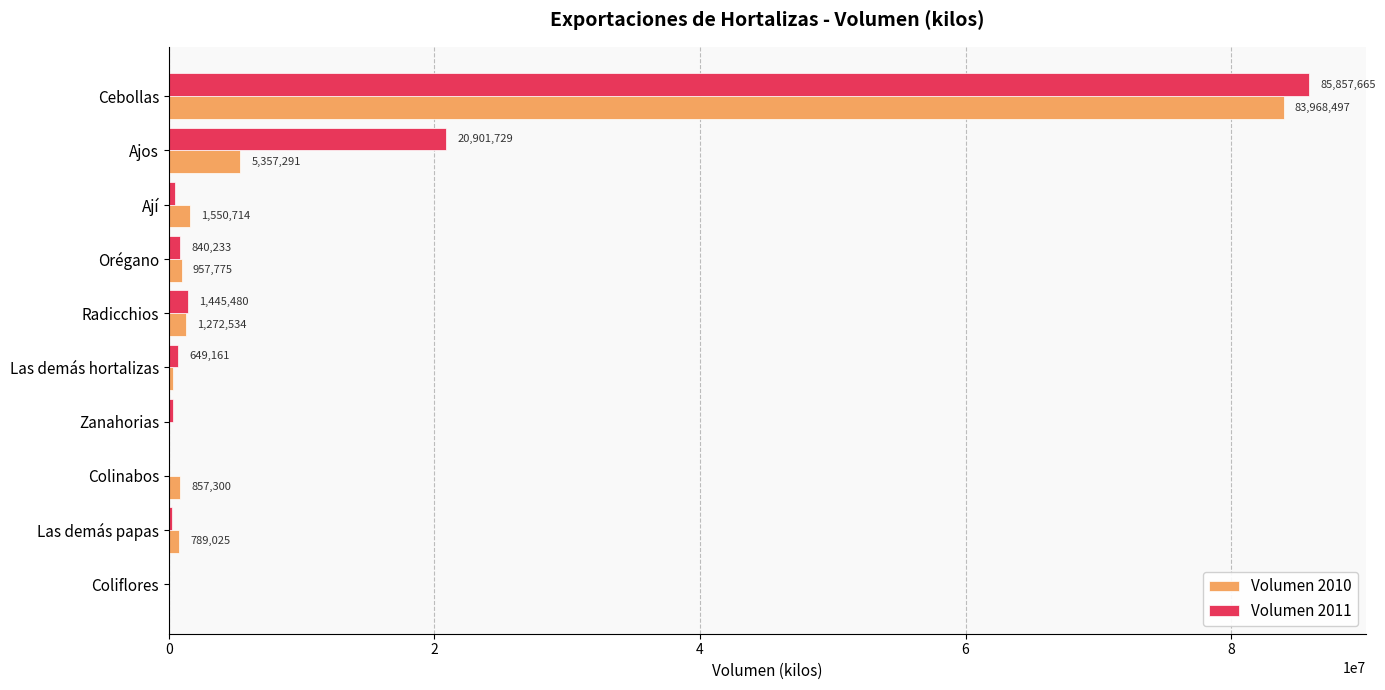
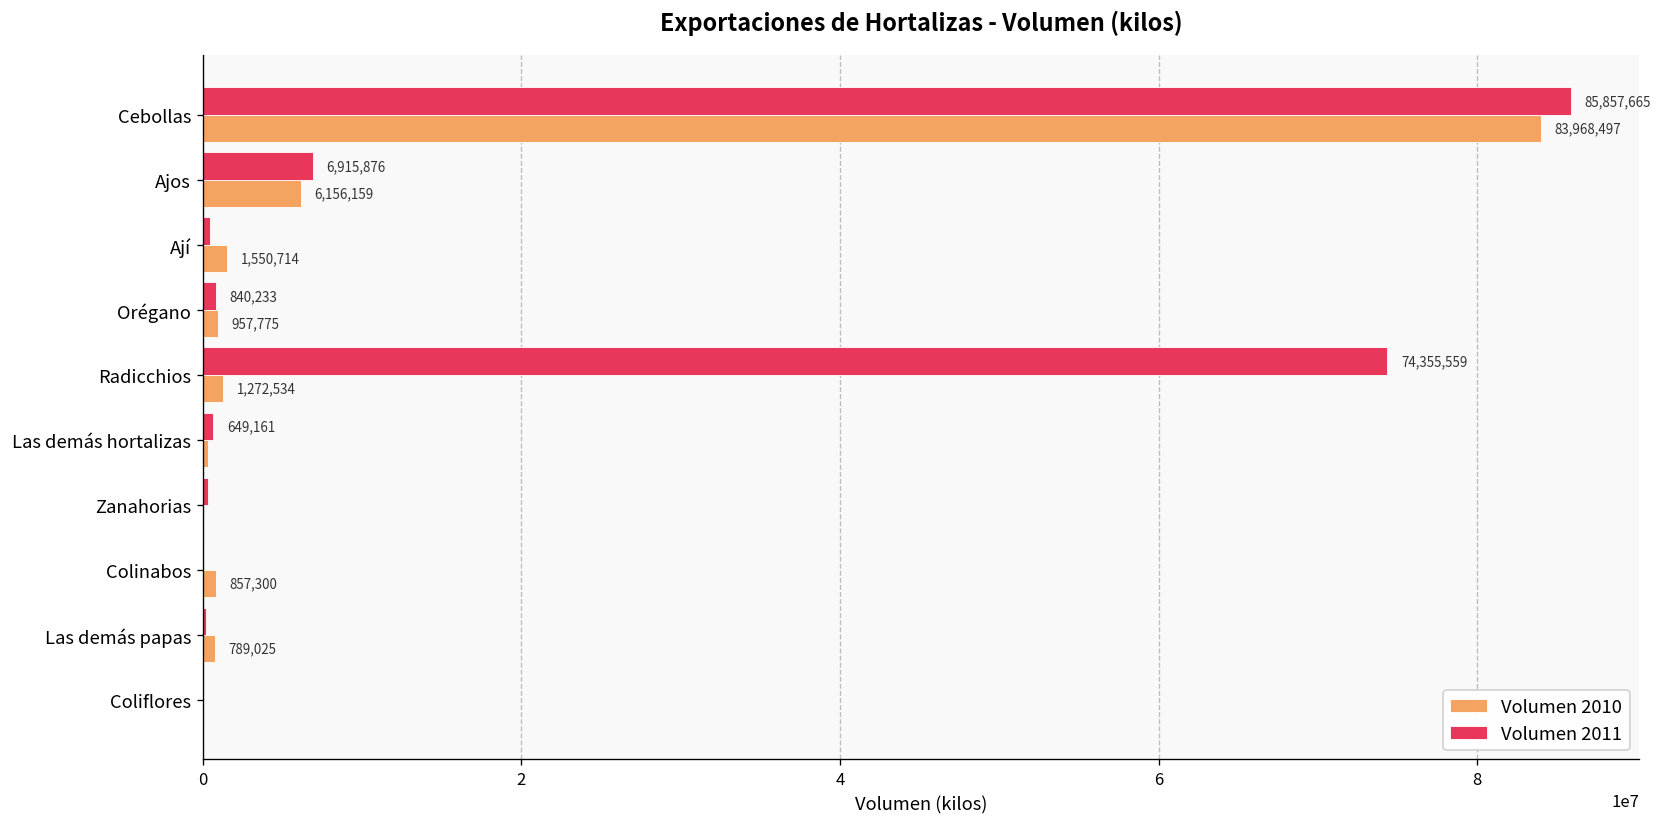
Volumen 2011, Ajos: 20,901,729 -> 6,915,876
Volumen 2010, Ajos: 5,357,291 -> 6,156,159
Volumen 2011, Radicchios: 1,445,480 -> 74,355,559
